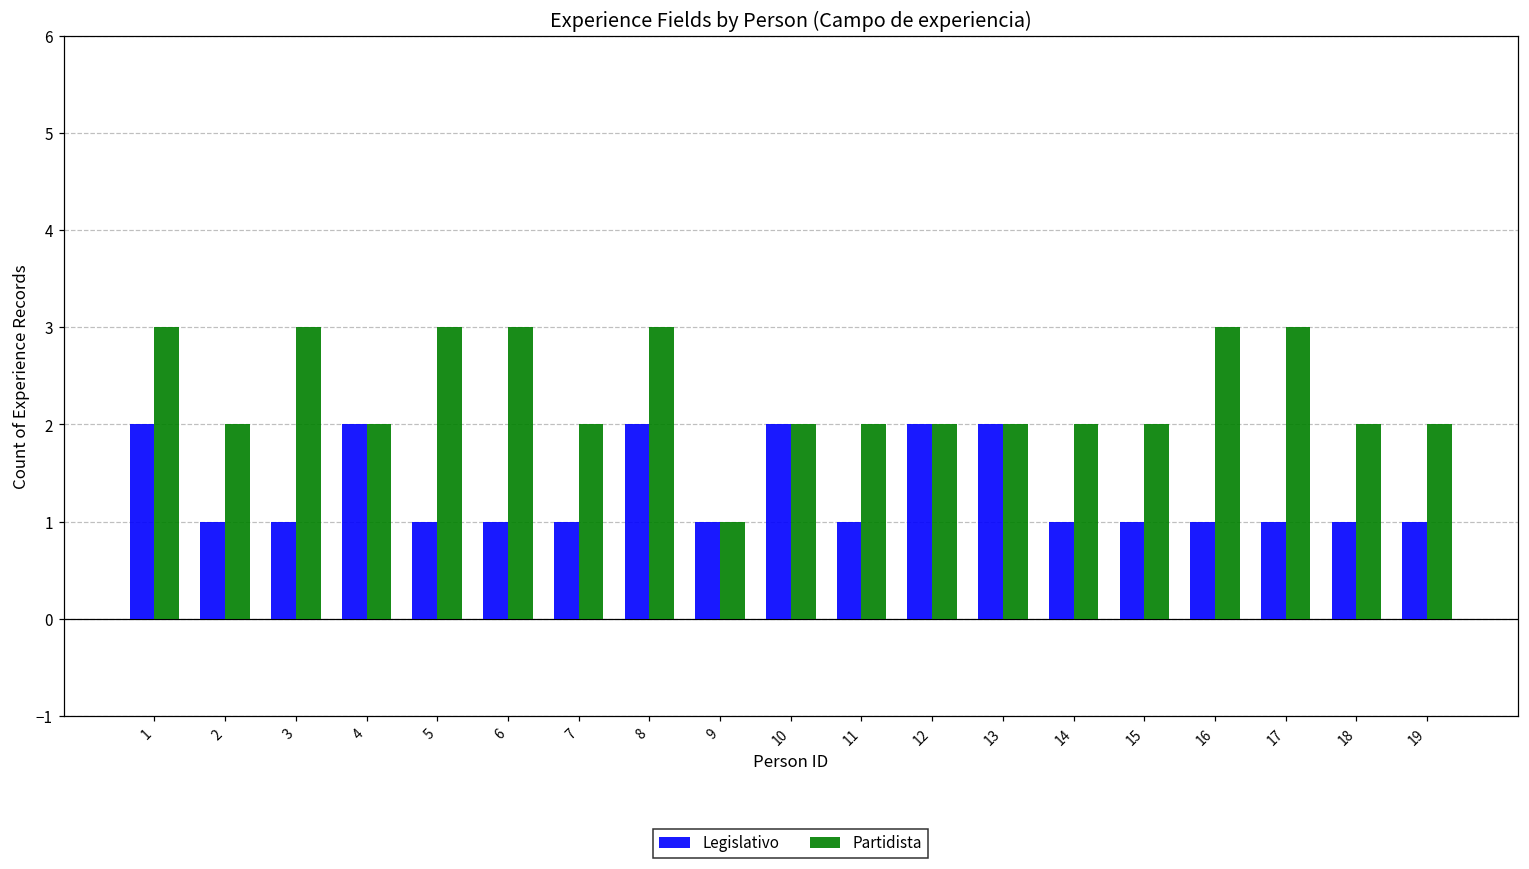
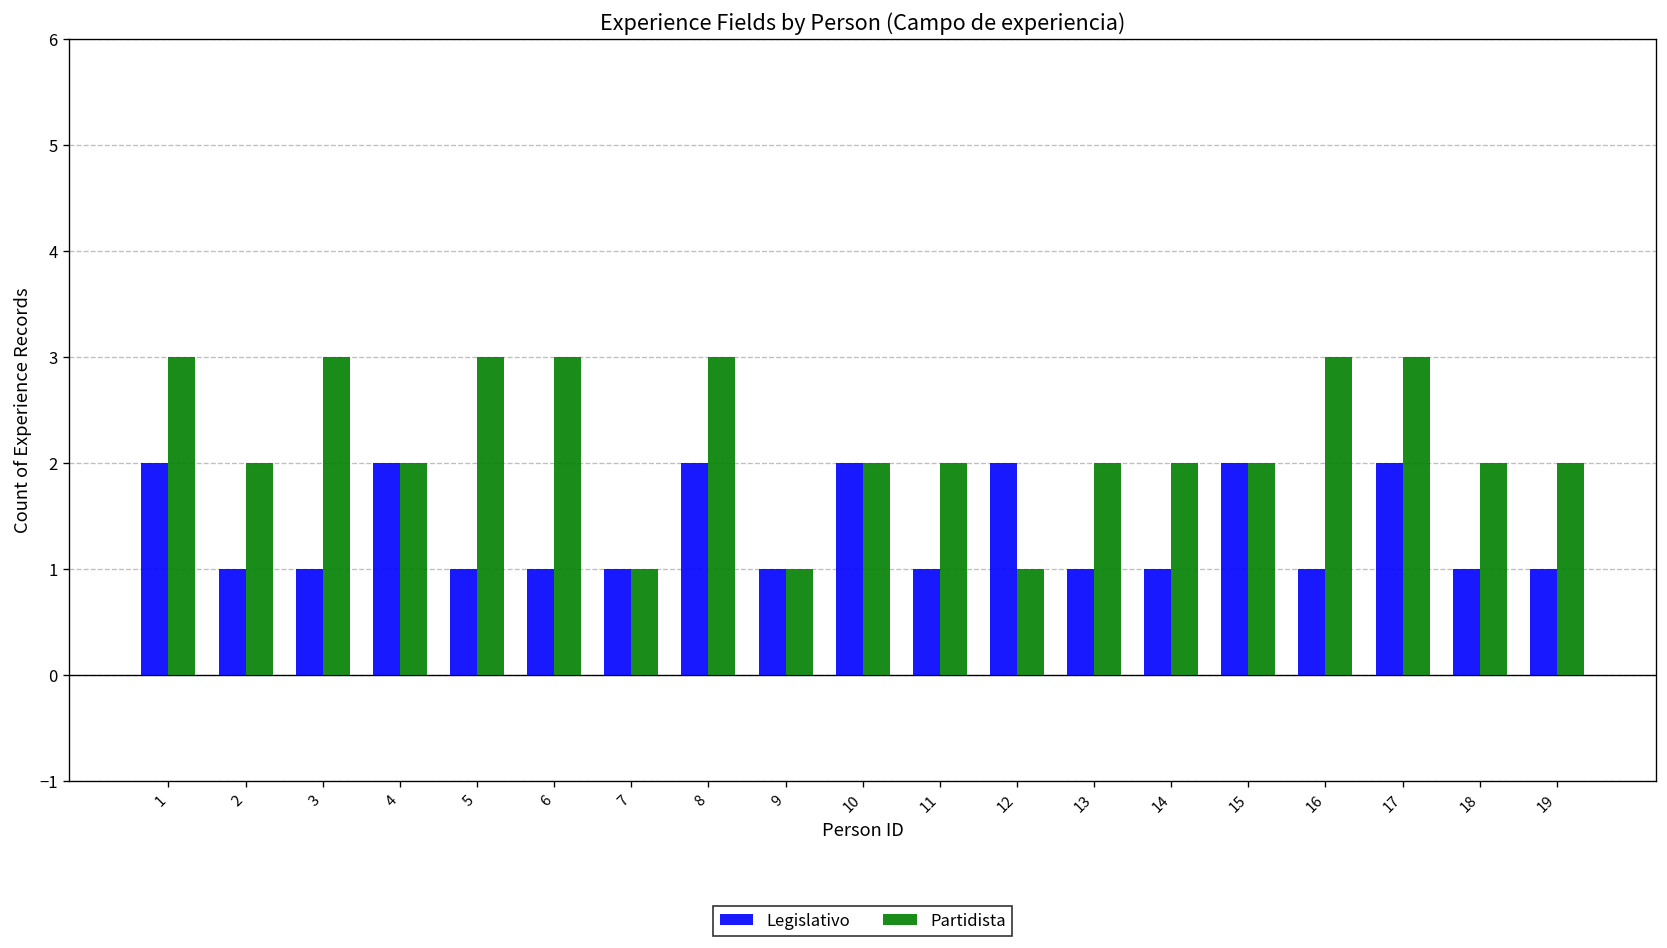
Partidista, 7: 2 -> 1
Partidista, 12: 2 -> 1
Legislativo, 13: 2 -> 1
Legislativo, 15: 1 -> 2
Legislativo, 17: 1 -> 2
